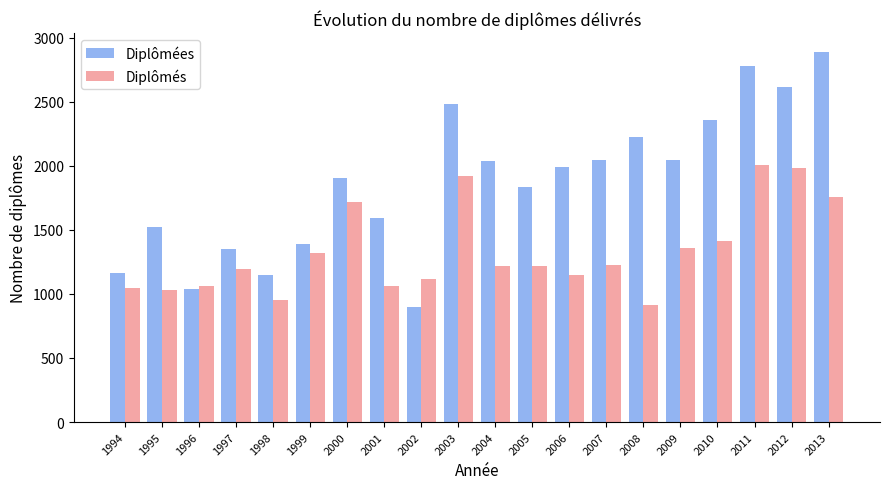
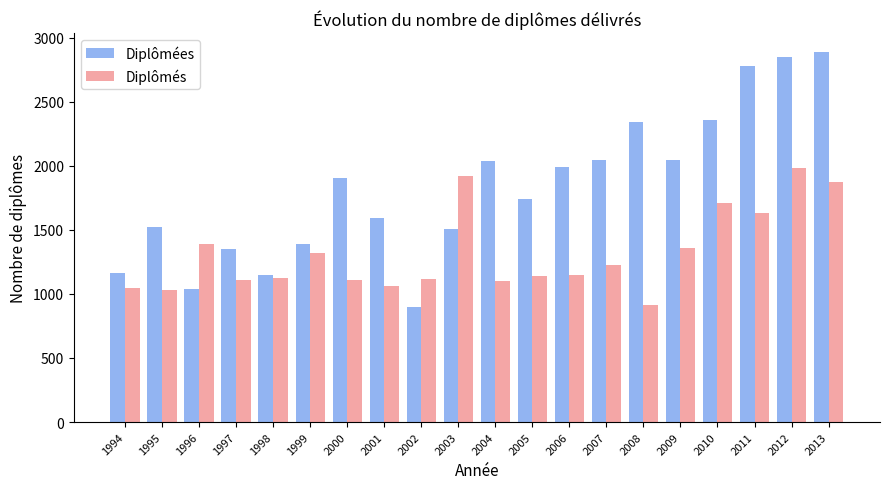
Diplômés, 1996: 1060 -> 1390
Diplômés, 1997: 1190 -> 1110
Diplômés, 1998: 950 -> 1120
Diplômés, 2000: 1720 -> 1110
Diplômées, 2003: 2480 -> 1510
Diplômés, 2004: 1220 -> 1100
Diplômées, 2005: 1830 -> 1740
Diplômés, 2005: 1220 -> 1140
Diplômées, 2008: 2230 -> 2340
Diplômés, 2010: 1410 -> 1710
Diplômés, 2011: 2000 -> 1630
Diplômées, 2012: 2610 -> 2850
Diplômés, 2013: 1760 -> 1870
